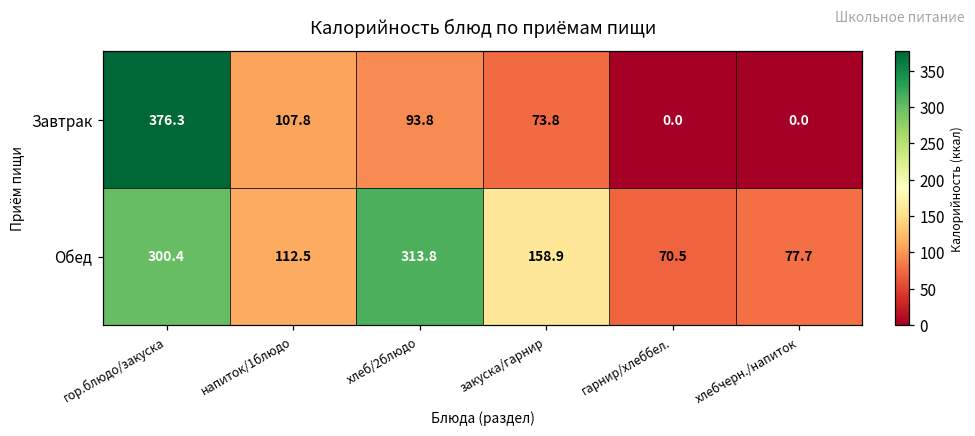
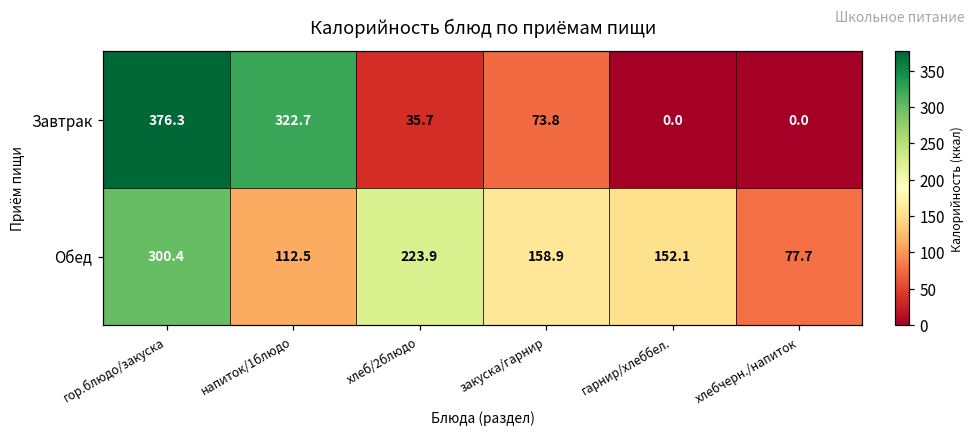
Завтрак, напиток/1блюдо: 107.8 -> 322.7
Завтрак, хлеб/2блюдо: 93.8 -> 35.7
Обед, хлеб/2блюдо: 313.8 -> 223.9
Обед, гарнир/хлеббел.: 70.5 -> 152.1
